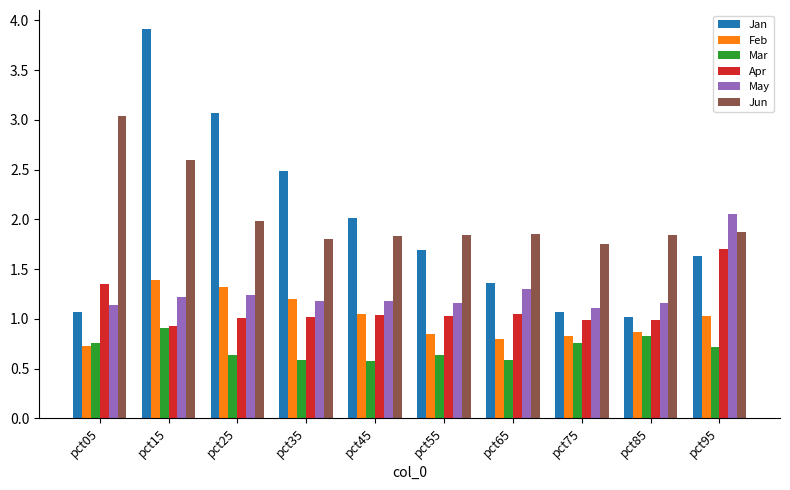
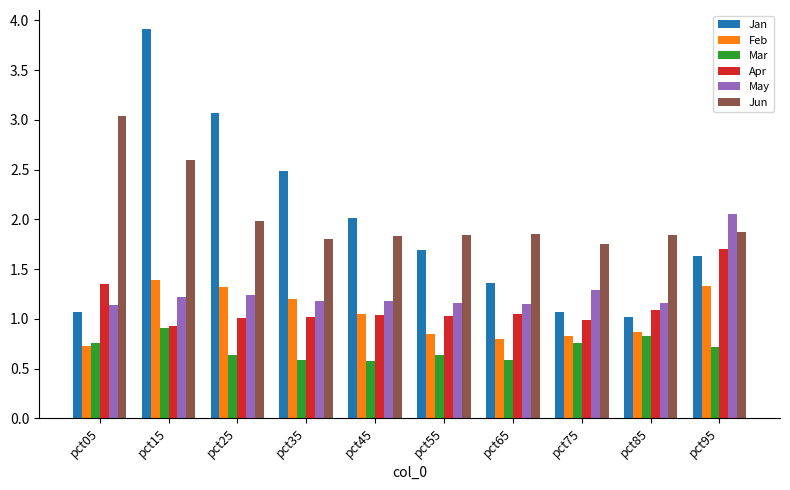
May, pct65: 1.3 -> 1.1
May, pct75: 1.1 -> 1.3
Apr, pct85: 1.0 -> 1.1
Feb, pct95: 1.0 -> 1.3
